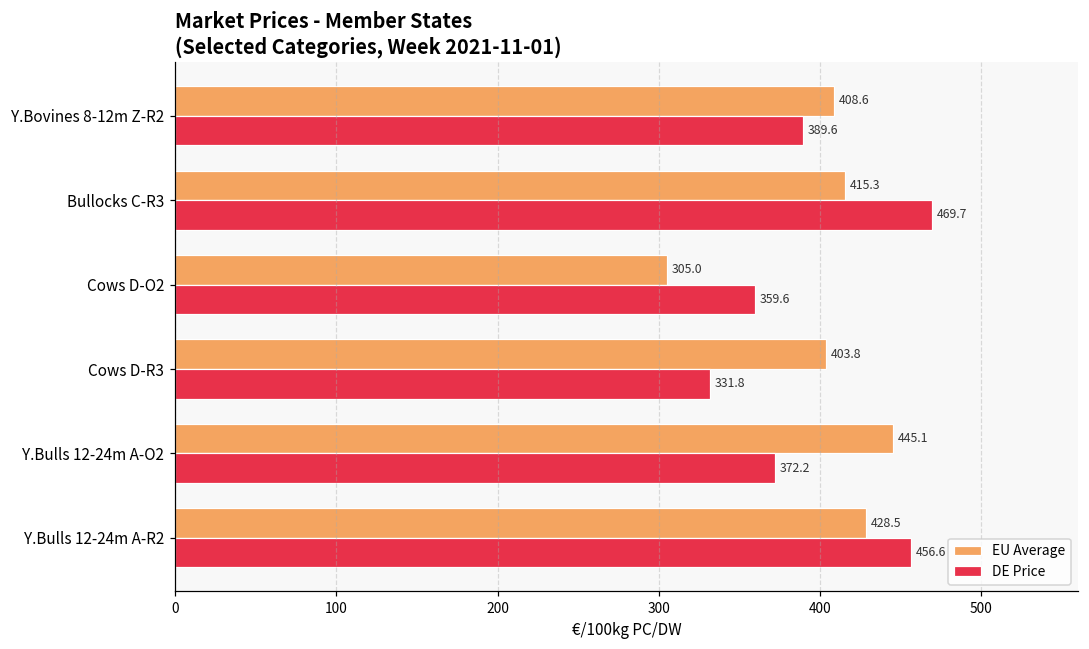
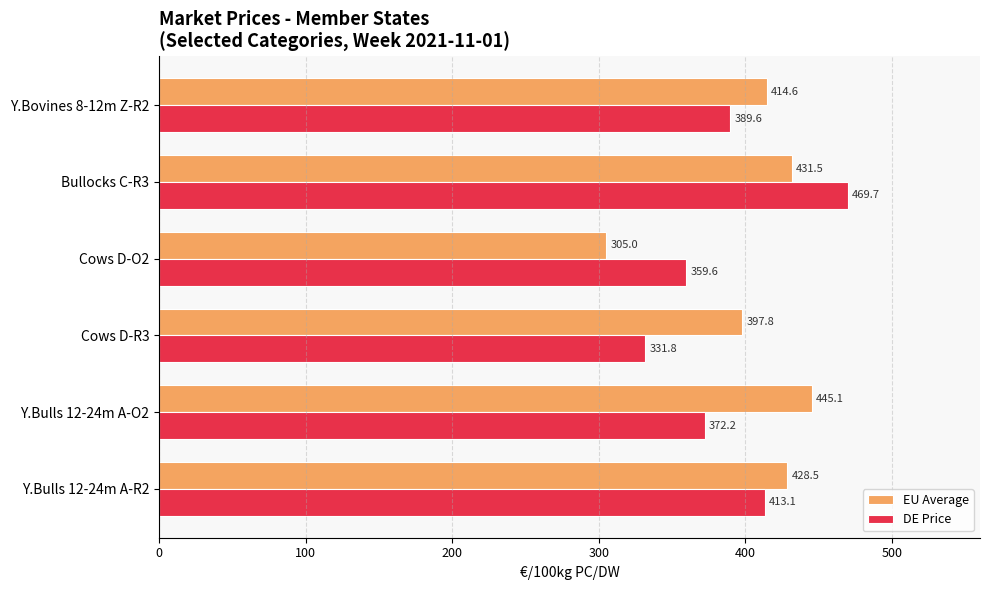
EU Average, Y.Bovines 8-12m Z-R2: 408.6 -> 414.6
EU Average, Bullocks C-R3: 415.3 -> 431.5
EU Average, Cows D-R3: 403.8 -> 397.8
DE Price, Y.Bulls 12-24m A-R2: 456.6 -> 413.1
